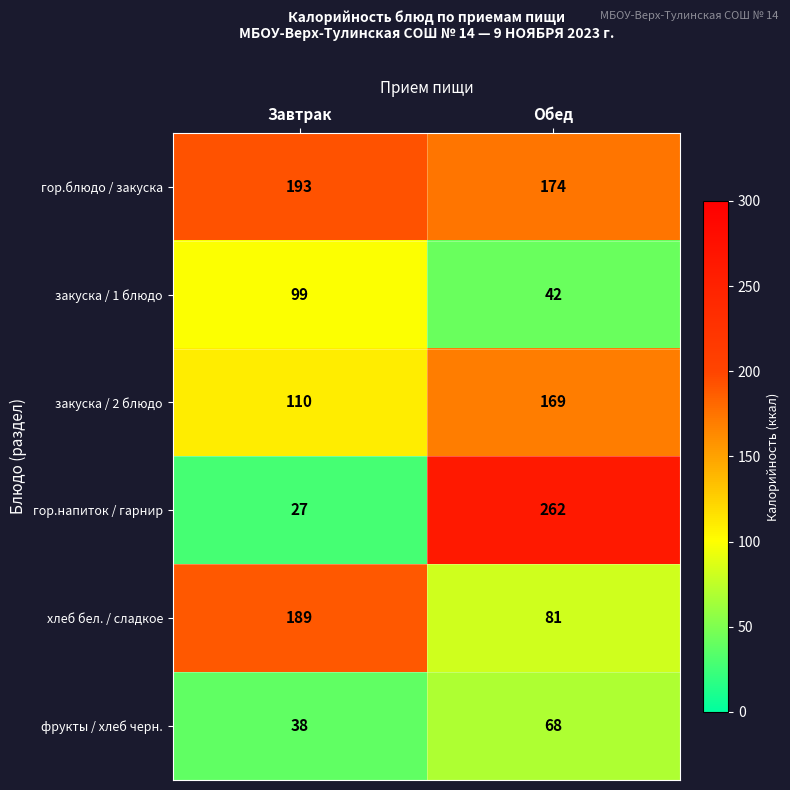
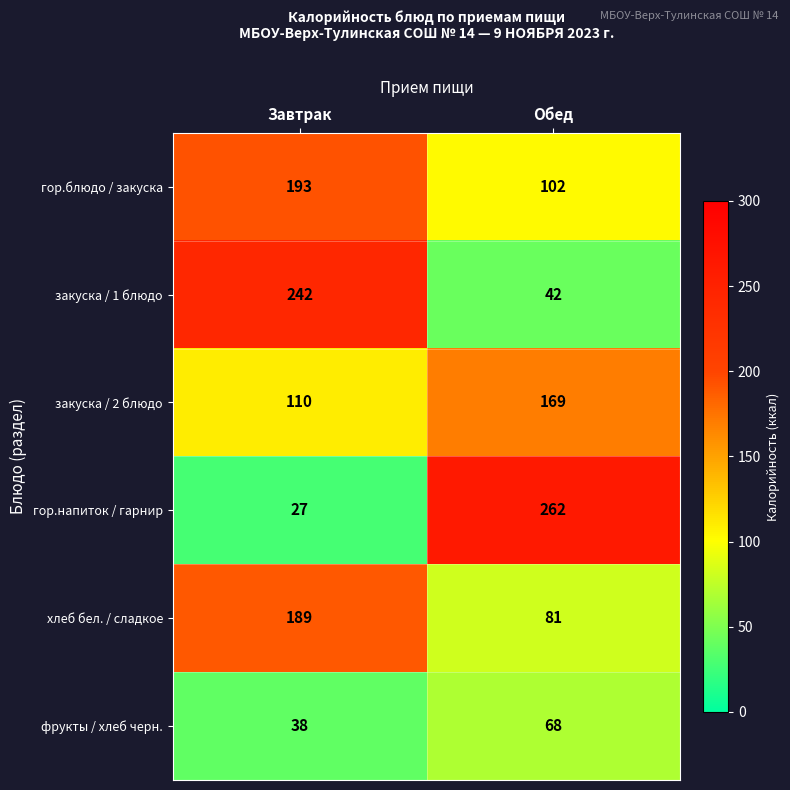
гор.блюдо / закуска, Обед: 174 -> 102
закуска / 1 блюдо, Завтрак: 99 -> 242
